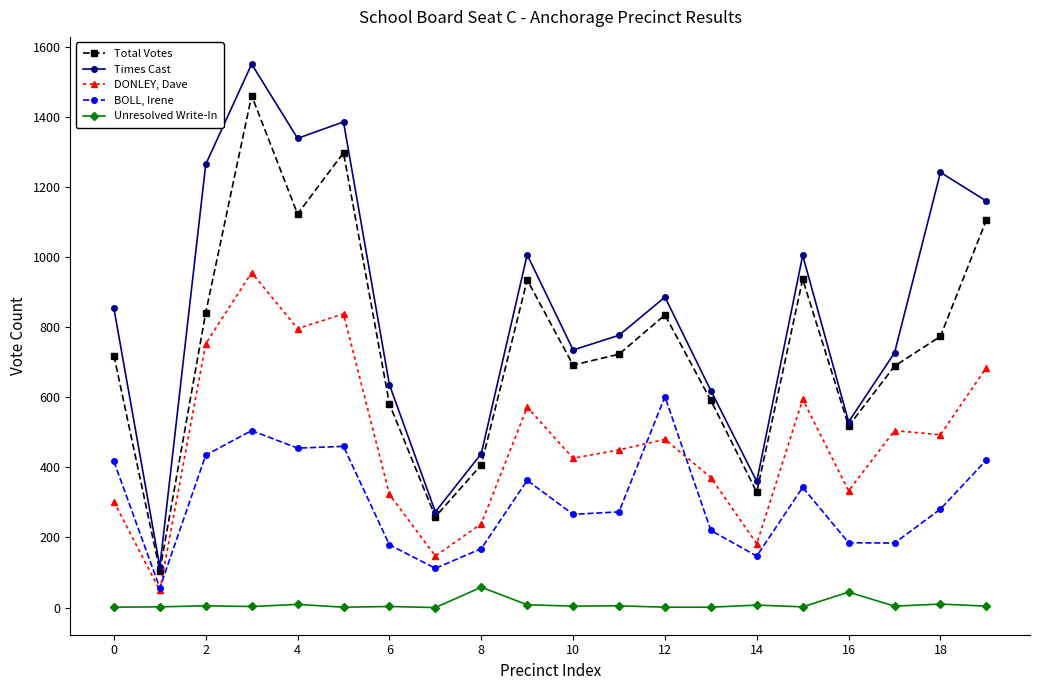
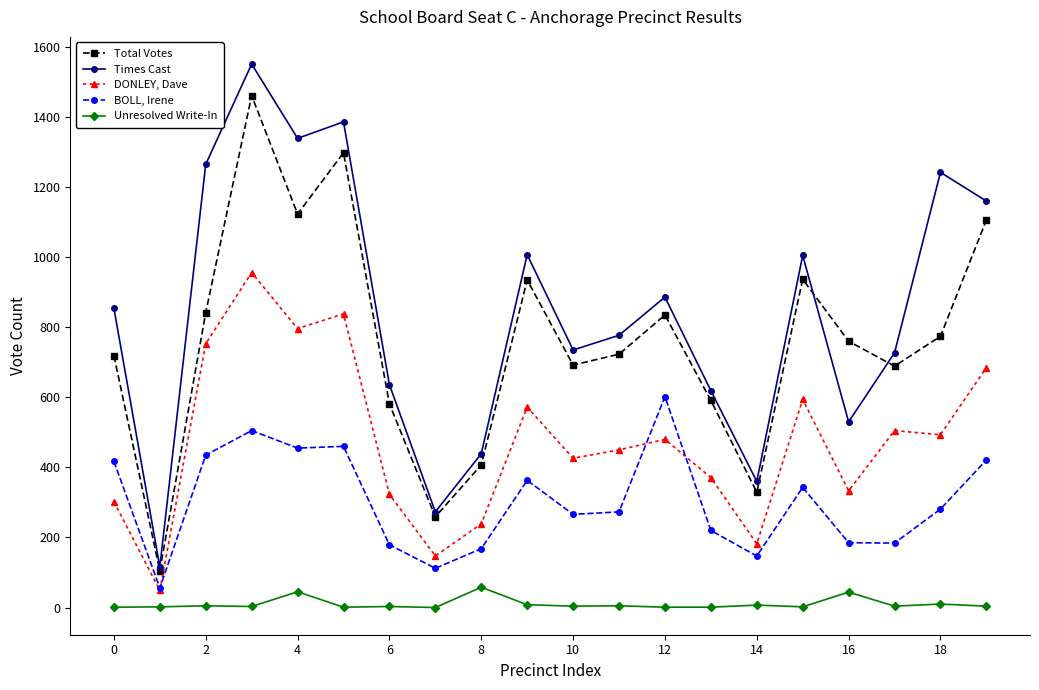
Unresolved Write-In, 4: 10 -> 50
Total Votes, 16: 520 -> 760
